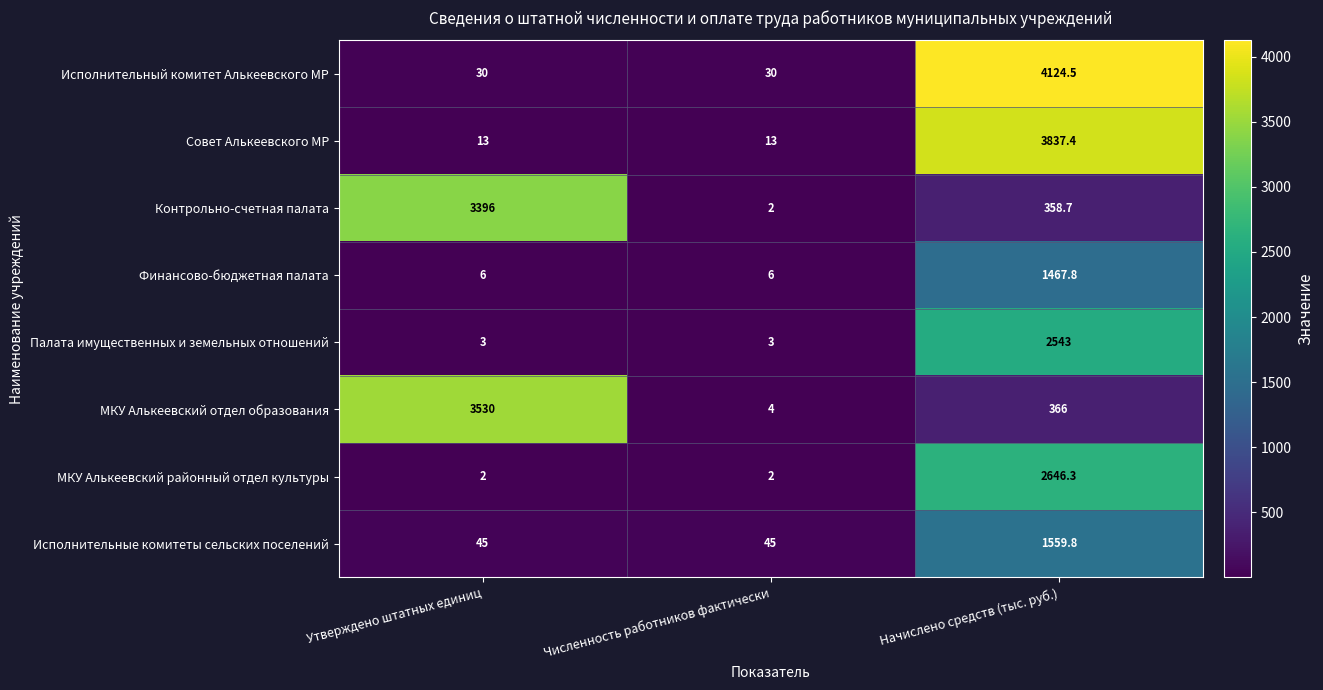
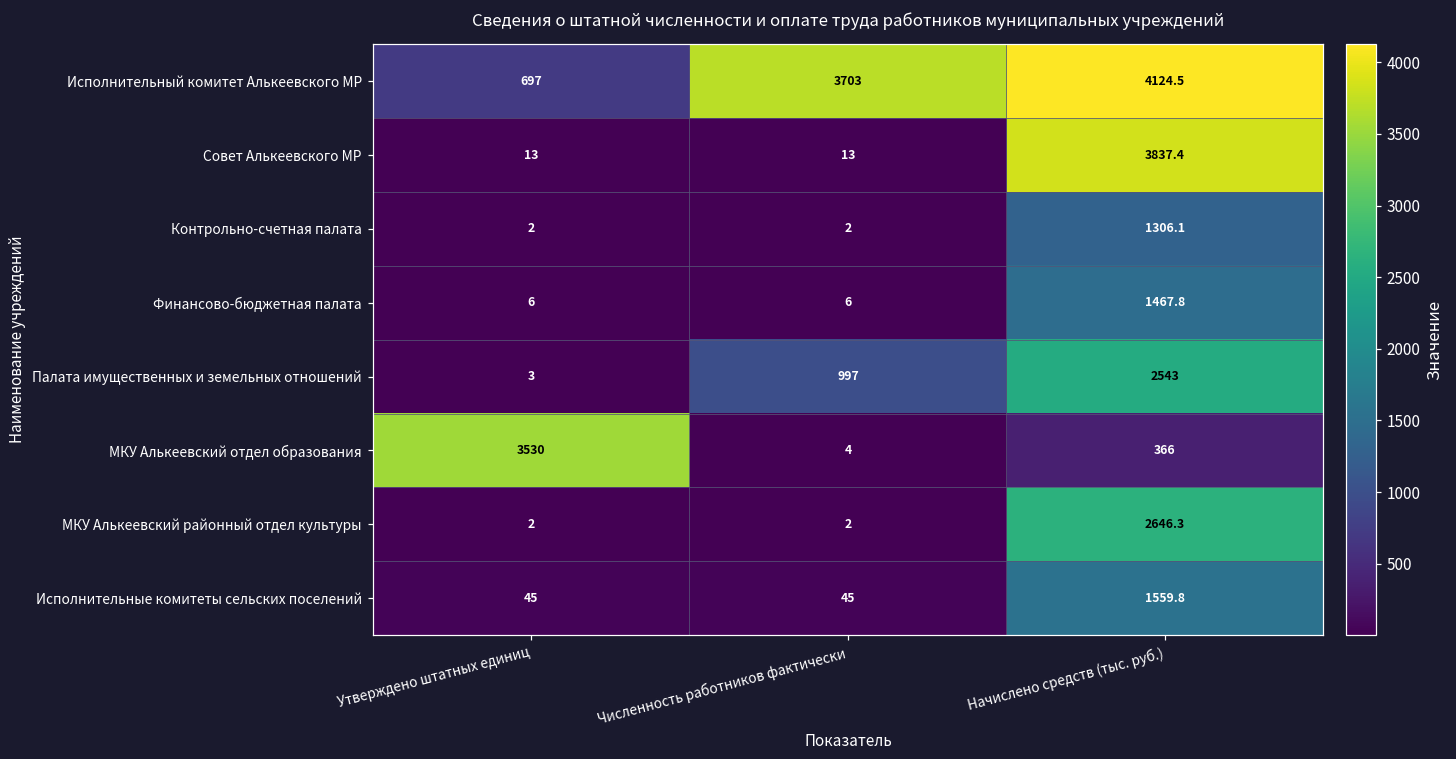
Исполнительный комитет Алькеевского МР, Утверждено штатных единиц: 30 -> 697
Исполнительный комитет Алькеевского МР, Численность работников фактически: 30 -> 3703
Контрольно-счетная палата, Утверждено штатных единиц: 3396 -> 2
Контрольно-счетная палата, Начислено средств (тыс. руб.): 358.7 -> 1306.1
Палата имущественных и земельных отношений, Численность работников фактически: 3 -> 997
